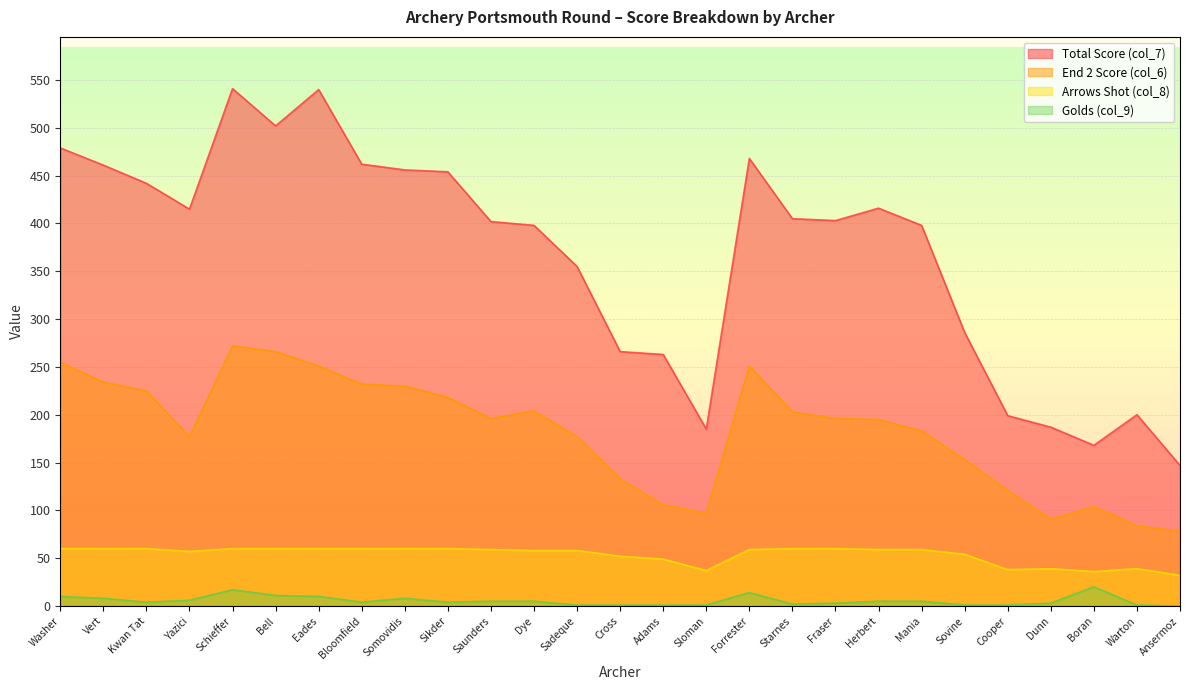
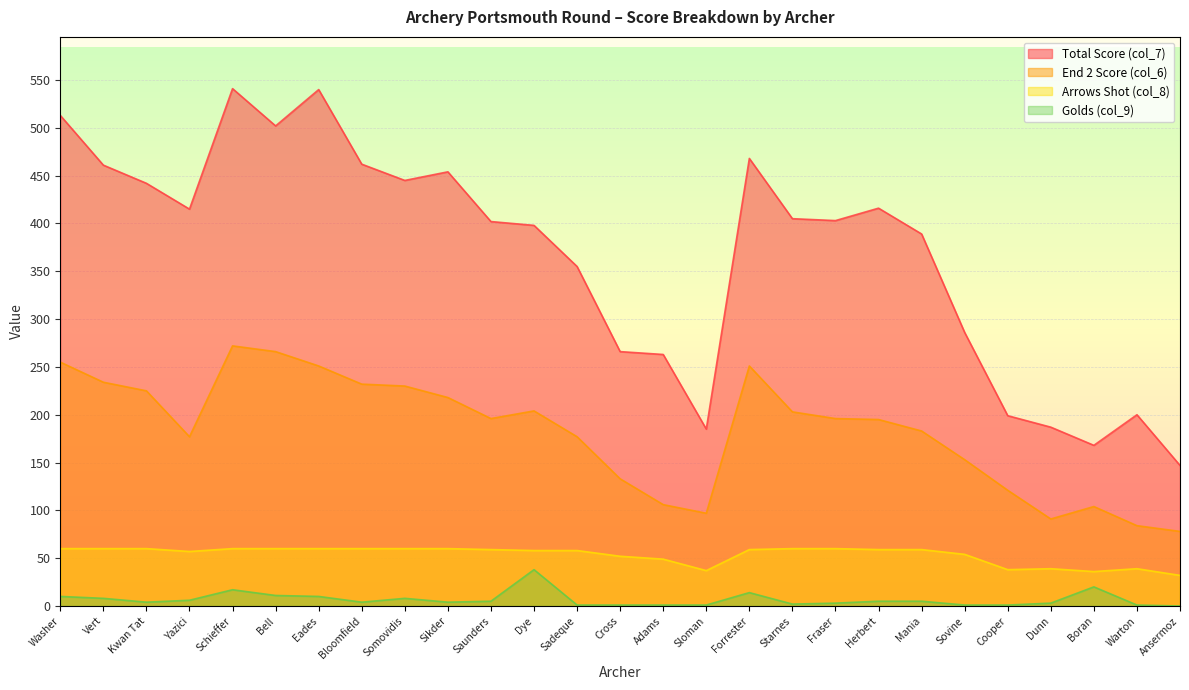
Total Score (col_7), Washer: 480 -> 510
Total Score (col_7), Somovidis: 460 -> 450
Golds (col_9), Dye: 10 -> 40
Total Score (col_7), Mania: 400 -> 390
